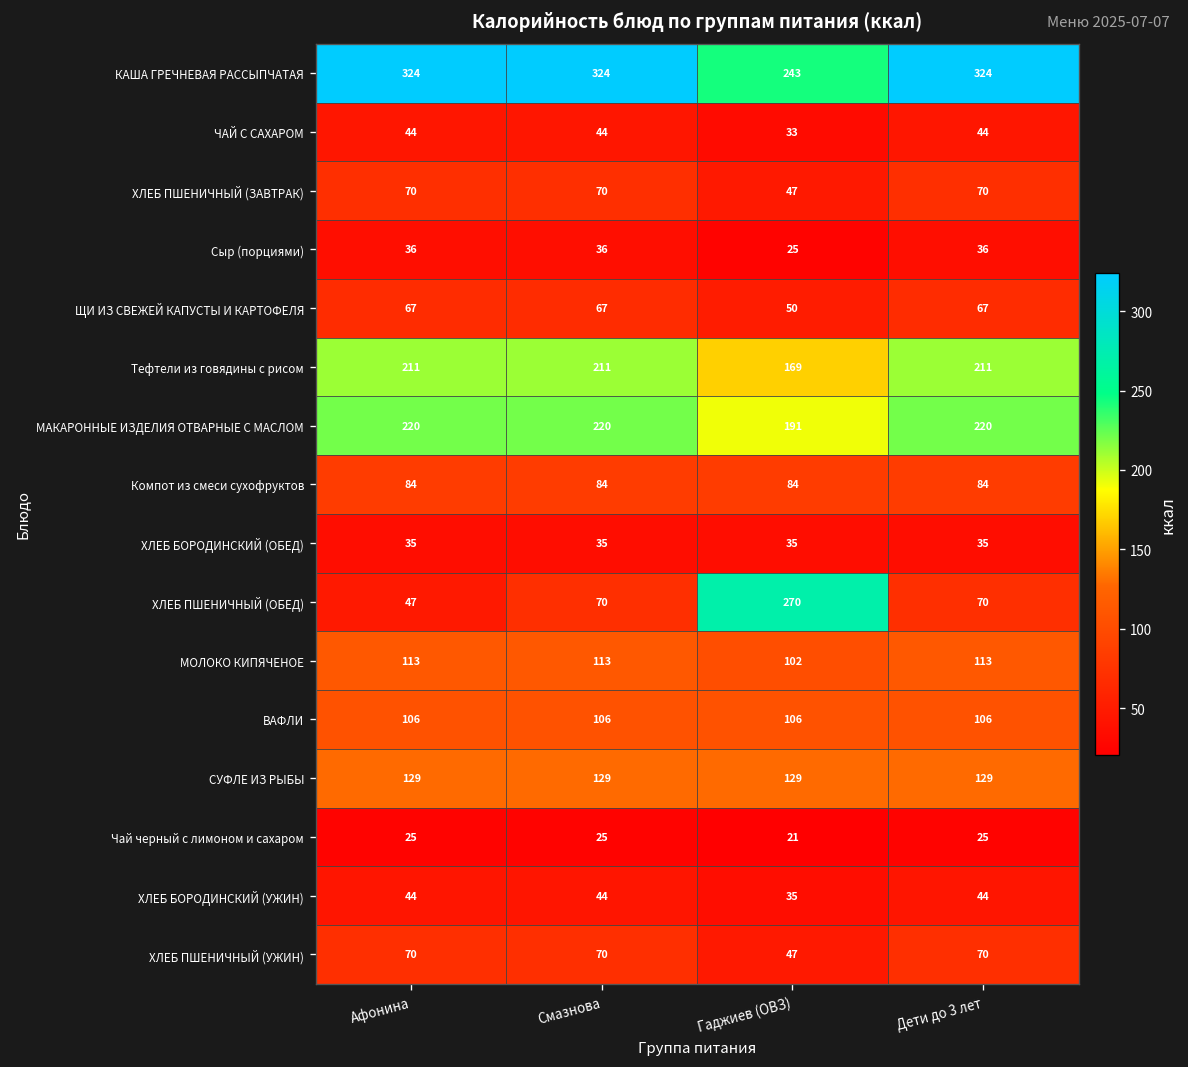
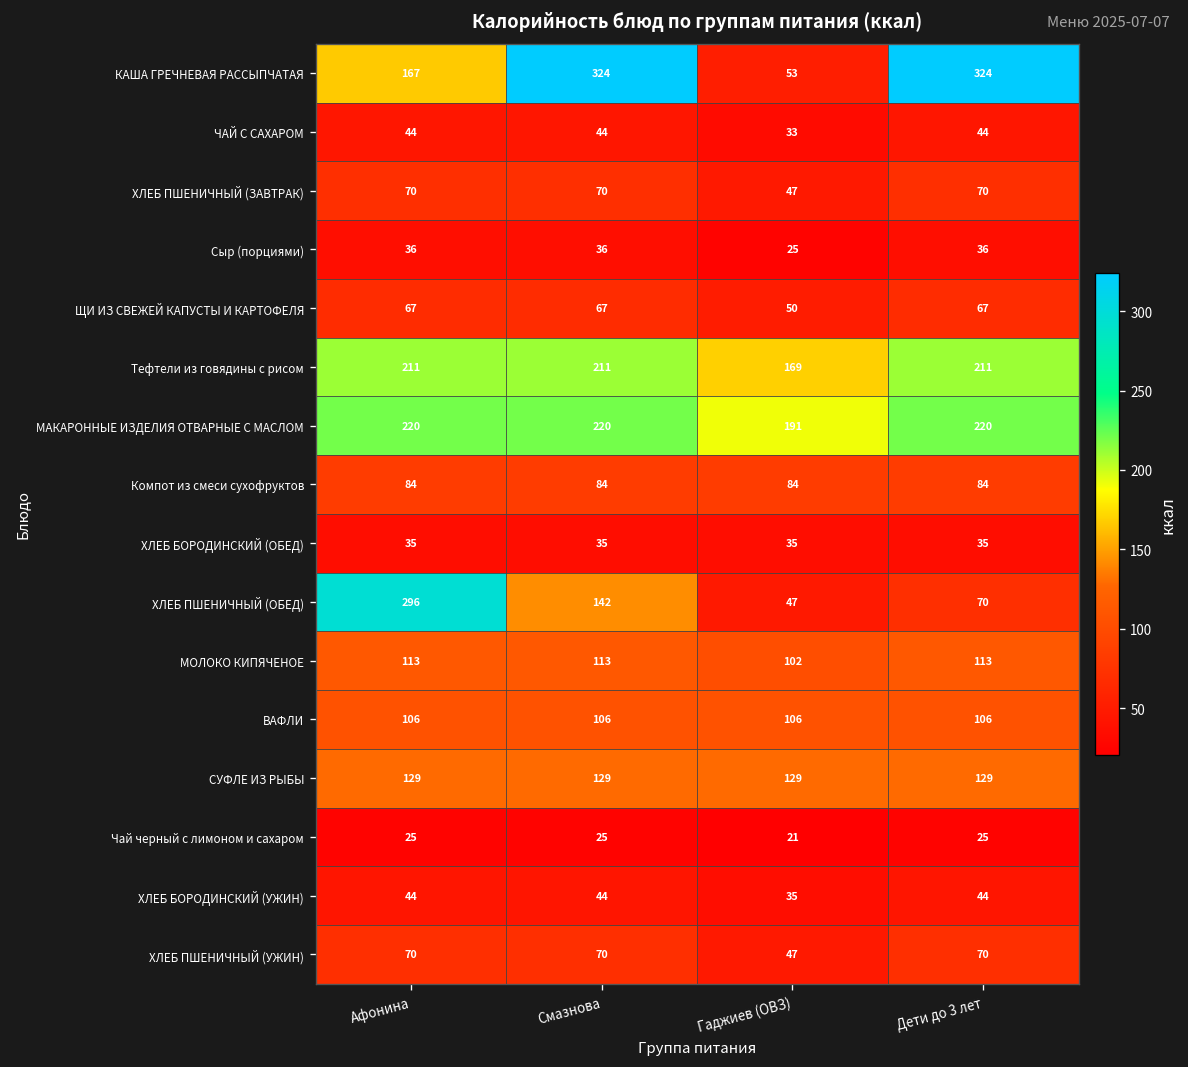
КАША ГРЕЧНЕВАЯ РАССЫПЧАТАЯ, Афонина: 324 -> 167
КАША ГРЕЧНЕВАЯ РАССЫПЧАТАЯ, Гаджиев (ОВЗ): 243 -> 53
ХЛЕБ ПШЕНИЧНЫЙ (ОБЕД), Афонина: 47 -> 296
ХЛЕБ ПШЕНИЧНЫЙ (ОБЕД), Смазнова: 70 -> 142
ХЛЕБ ПШЕНИЧНЫЙ (ОБЕД), Гаджиев (ОВЗ): 270 -> 47
